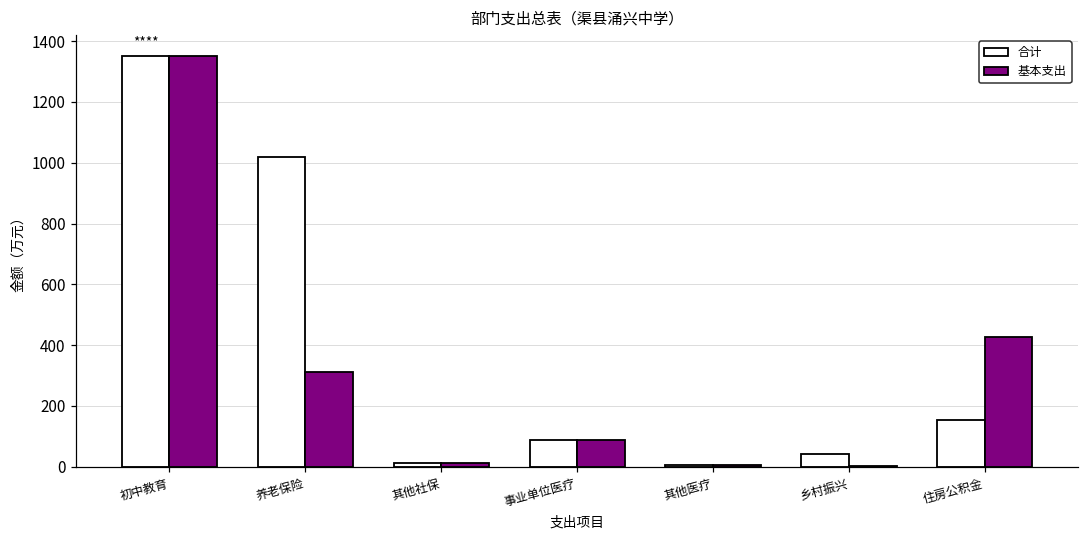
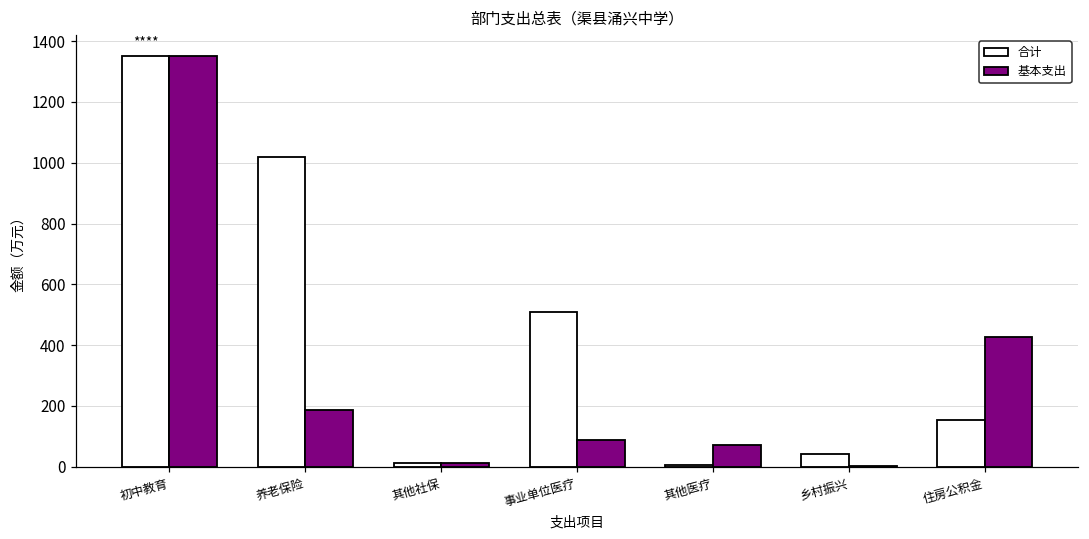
基本支出, 养老保险: 310 -> 190
合计, 事业单位医疗: 90 -> 510
基本支出, 其他医疗: 0 -> 70
